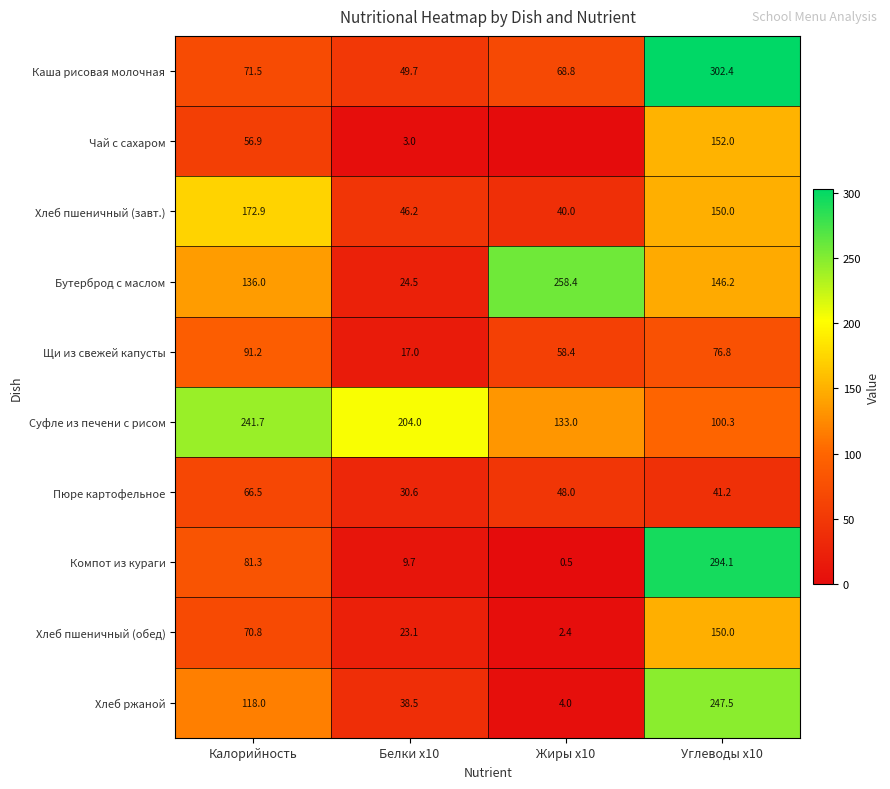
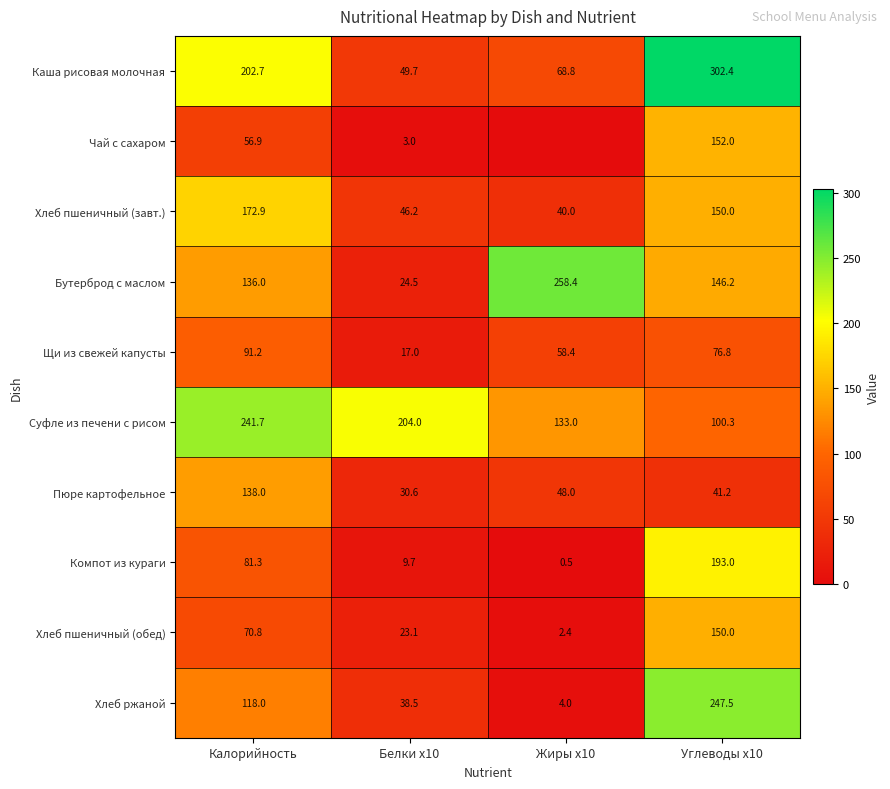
Каша рисовая молочная, Калорийность: 71.5 -> 202.7
Пюре картофельное, Калорийность: 66.5 -> 138.0
Компот из кураги, Углеводы x10: 294.1 -> 193.0
